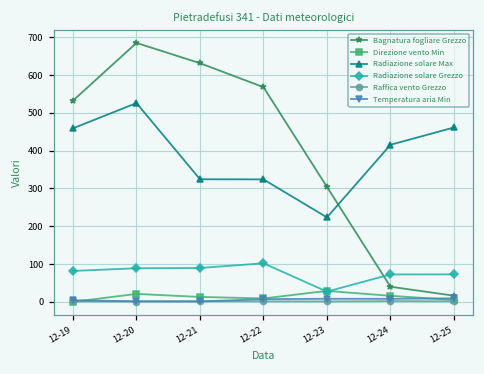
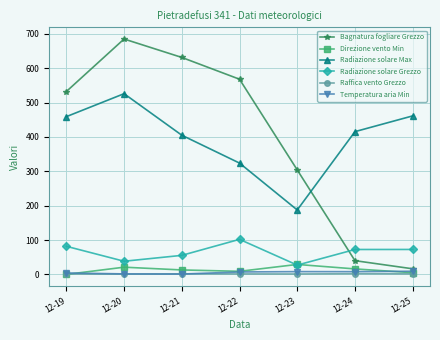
Radiazione solare Grezzo, 12-20: 90 -> 40
Radiazione solare Max, 12-21: 320 -> 410
Radiazione solare Grezzo, 12-21: 90 -> 60
Radiazione solare Max, 12-23: 220 -> 190
